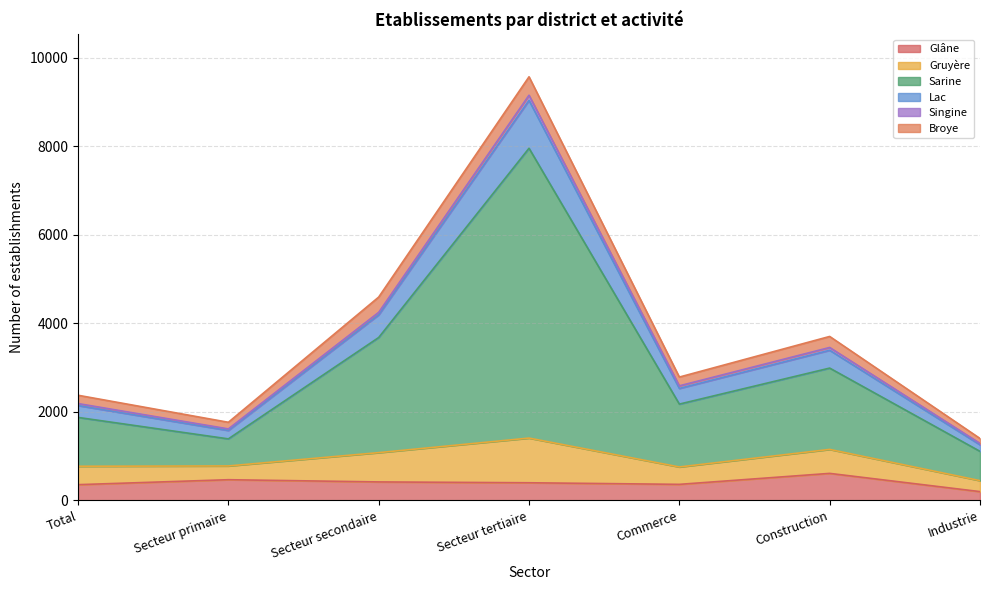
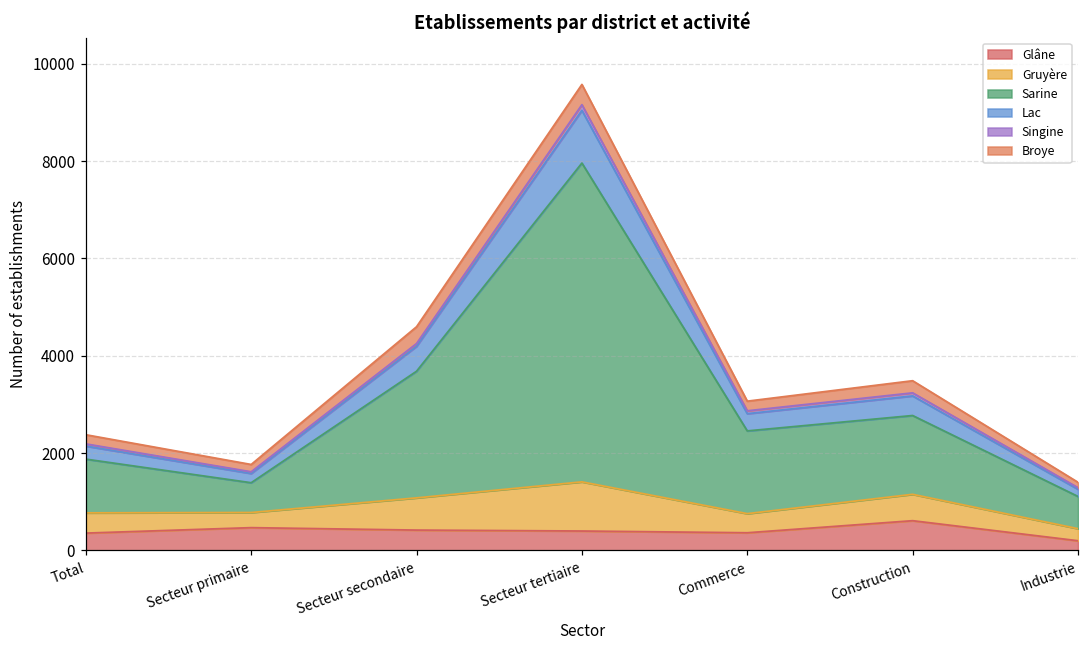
Sarine, Commerce: 1400 -> 1700
Sarine, Construction: 1800 -> 1600
